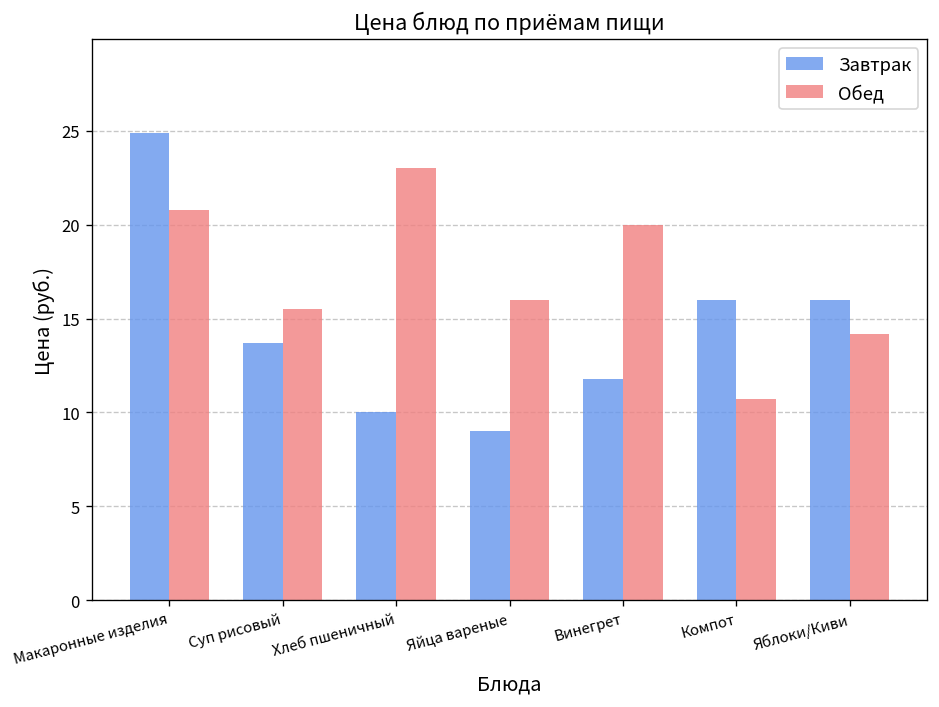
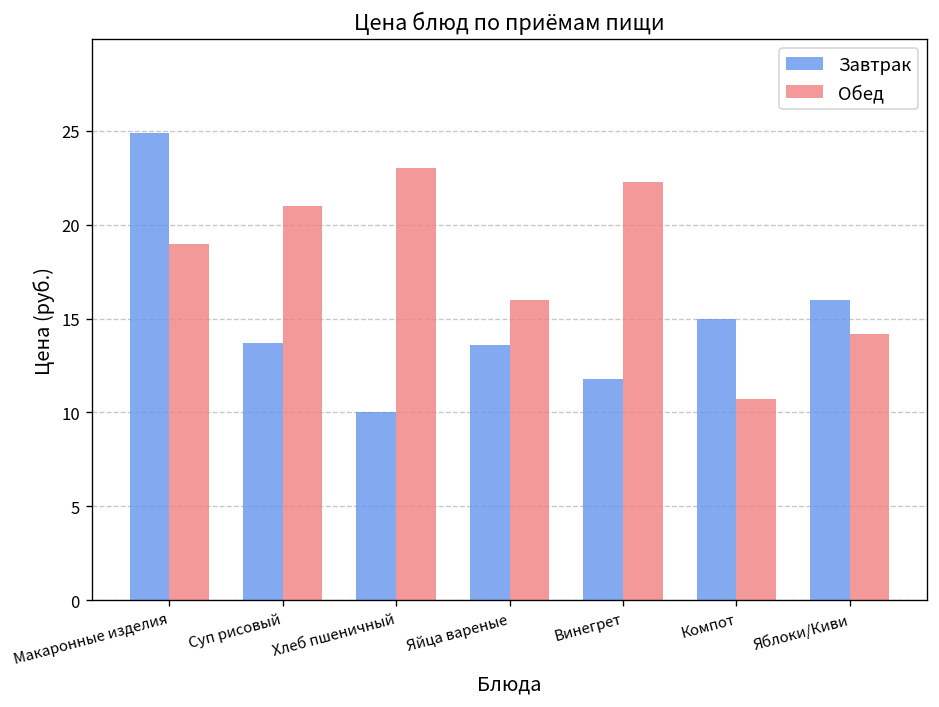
Обед, Макаронные изделия: 20.8 -> 19.0
Обед, Суп рисовый: 15.5 -> 21.0
Завтрак, Яйца вареные: 9.0 -> 13.6
Обед, Винегрет: 20.0 -> 22.3
Завтрак, Компот: 16 -> 15
